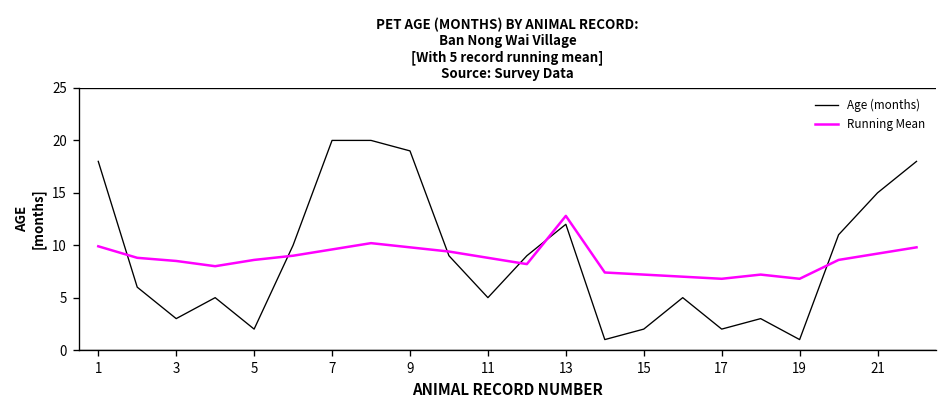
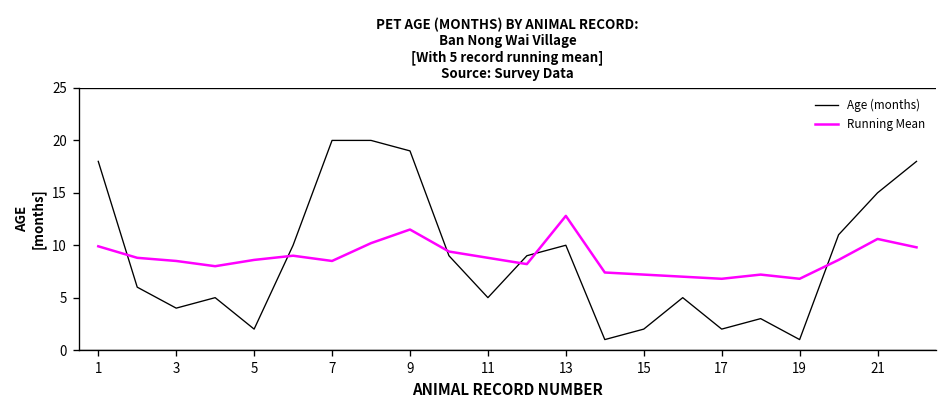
Age (months), 3: 3 -> 4
Running Mean, 7: 10 -> 9
Running Mean, 9: 10 -> 12
Age (months), 13: 12 -> 10
Running Mean, 21: 9 -> 11
